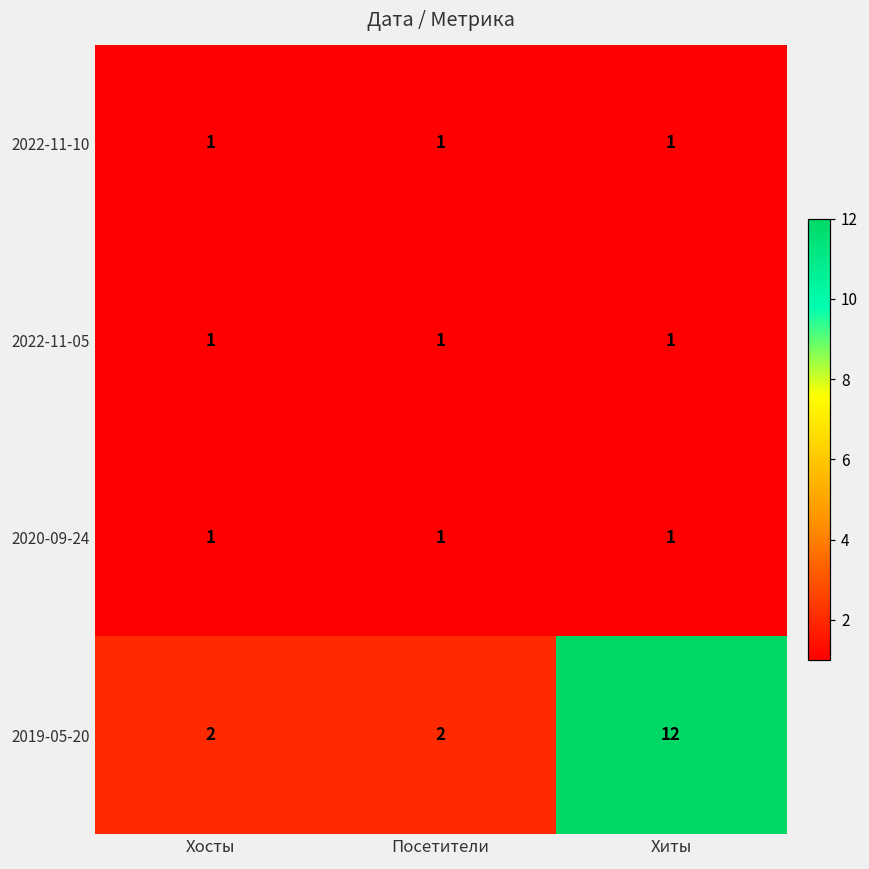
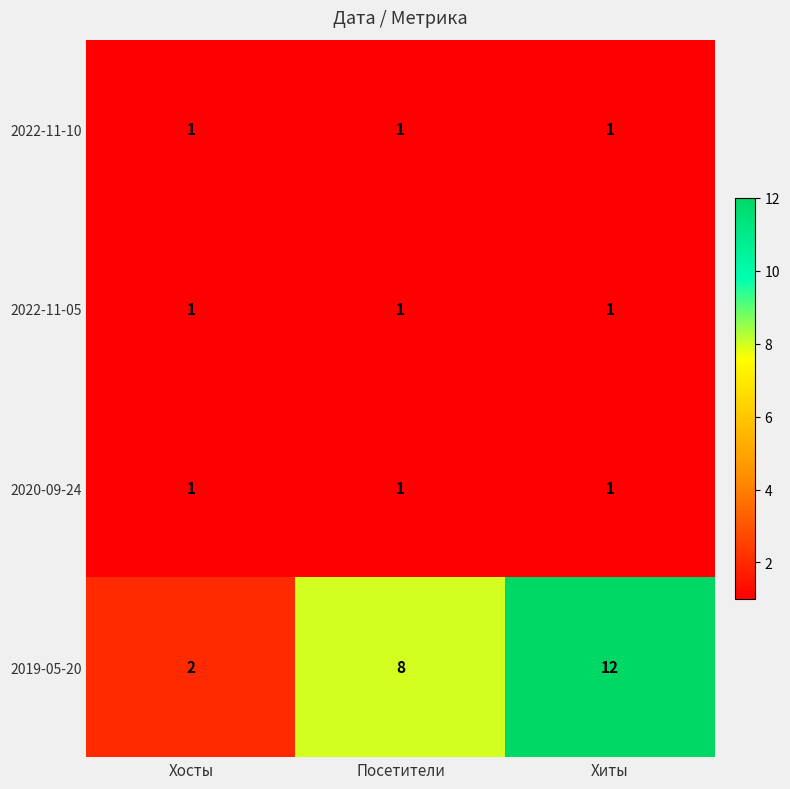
2019-05-20, Посетители: 2 -> 8
